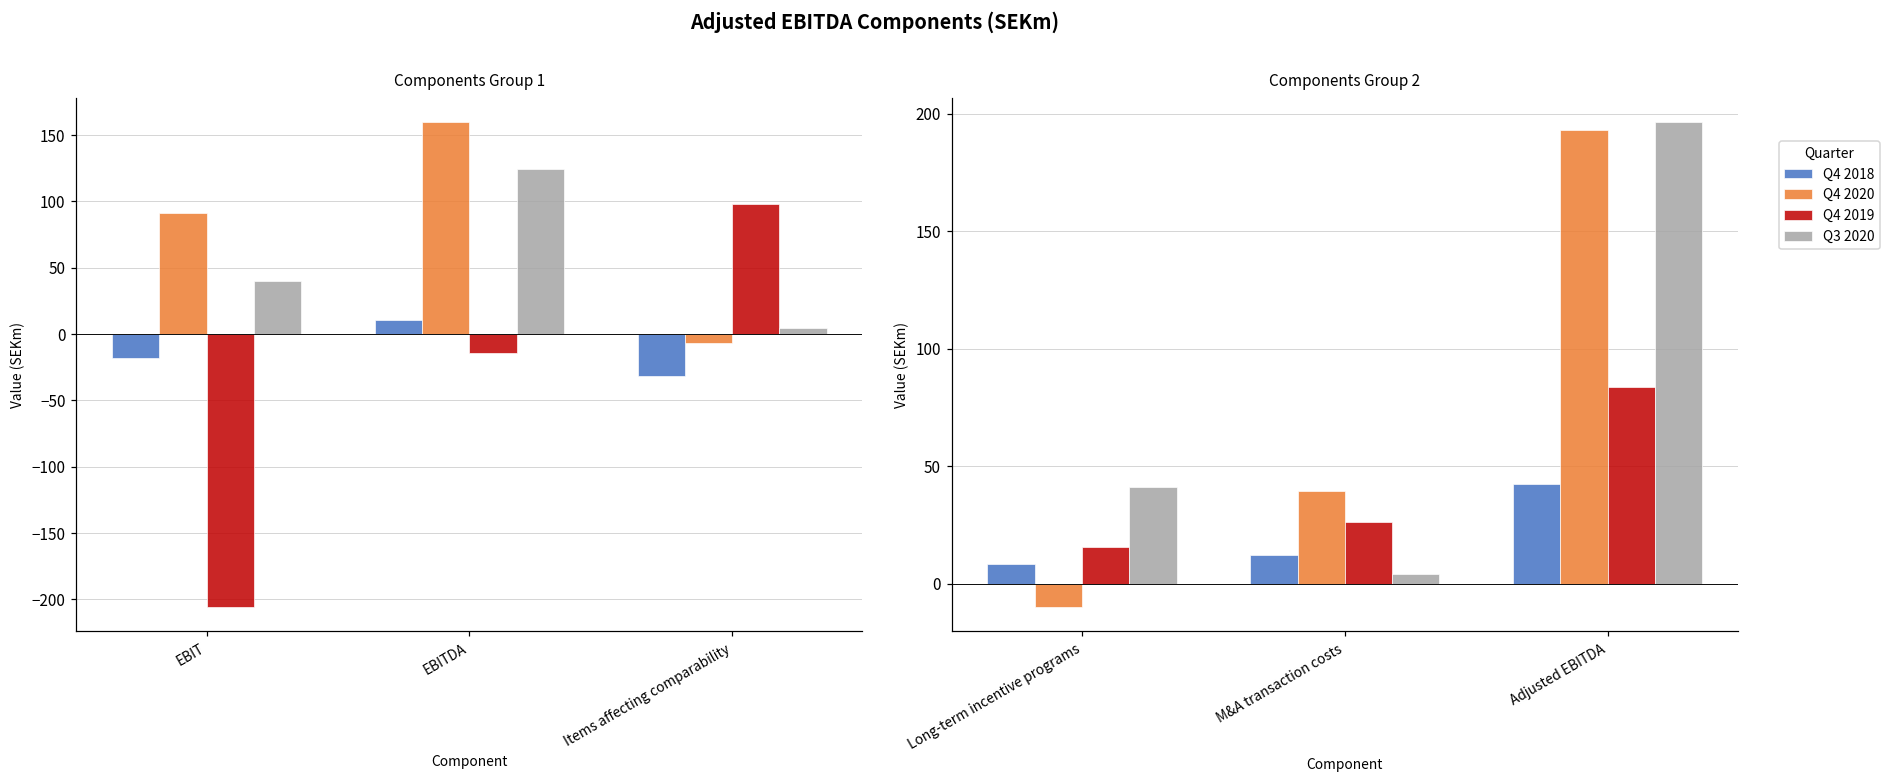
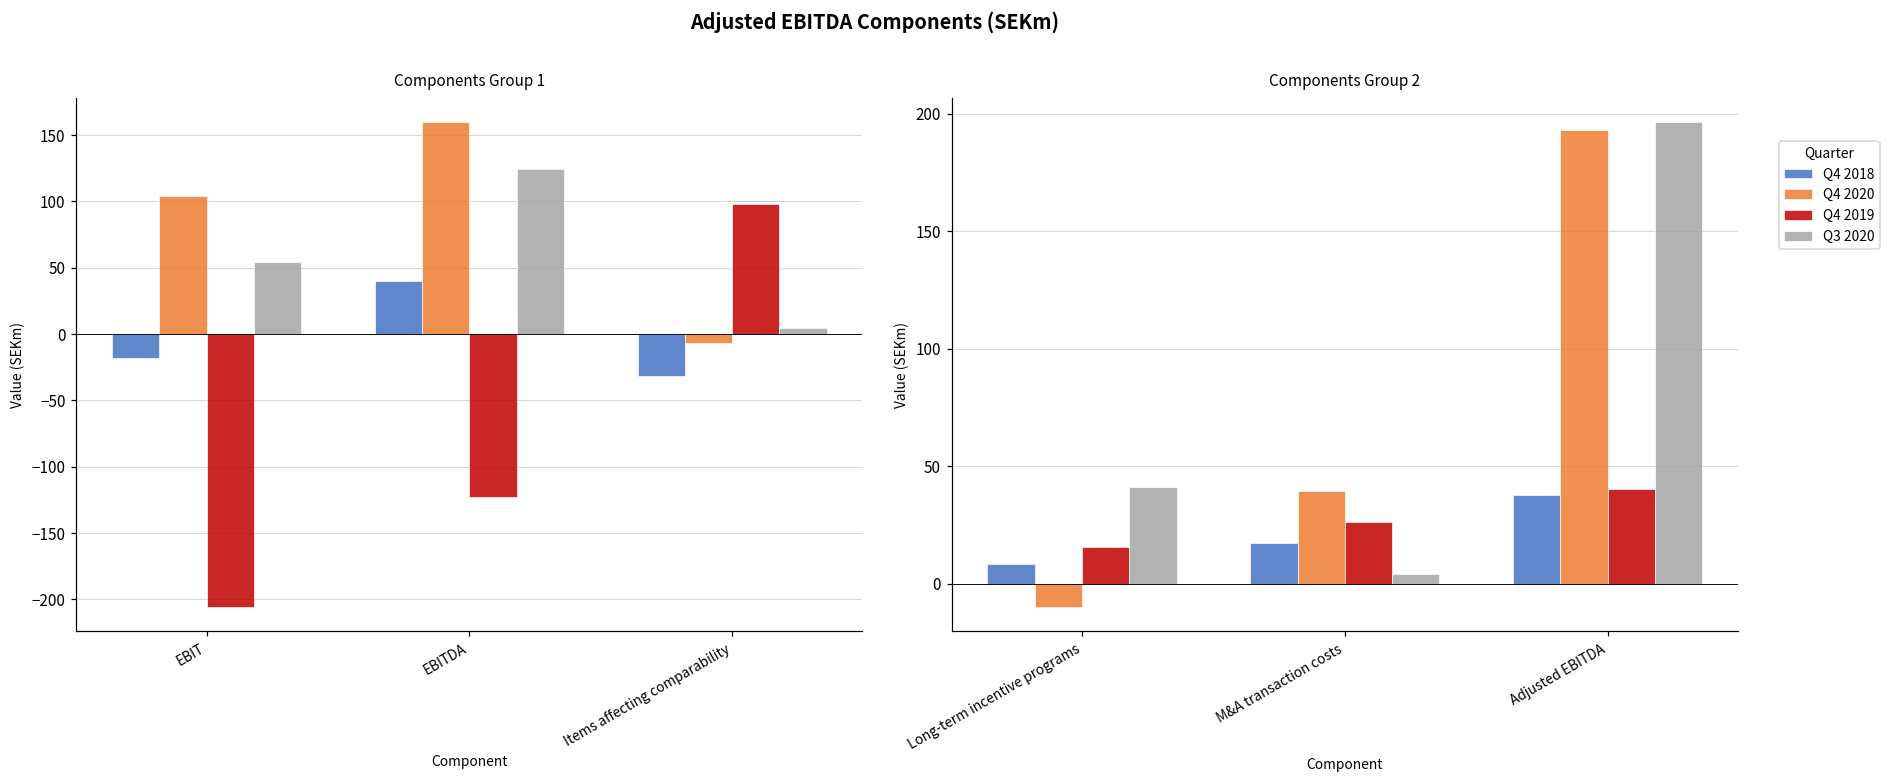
Components Group 1, Q4 2020, EBIT: 91 -> 104
Components Group 1, Q3 2020, EBIT: 40 -> 54
Components Group 1, Q4 2018, EBITDA: 11 -> 40
Components Group 1, Q4 2019, EBITDA: -14 -> -123
Components Group 2, Q4 2018, M&A transaction costs: 12 -> 17
Components Group 2, Q4 2018, Adjusted EBITDA: 43 -> 38
Components Group 2, Q4 2019, Adjusted EBITDA: 84 -> 41
